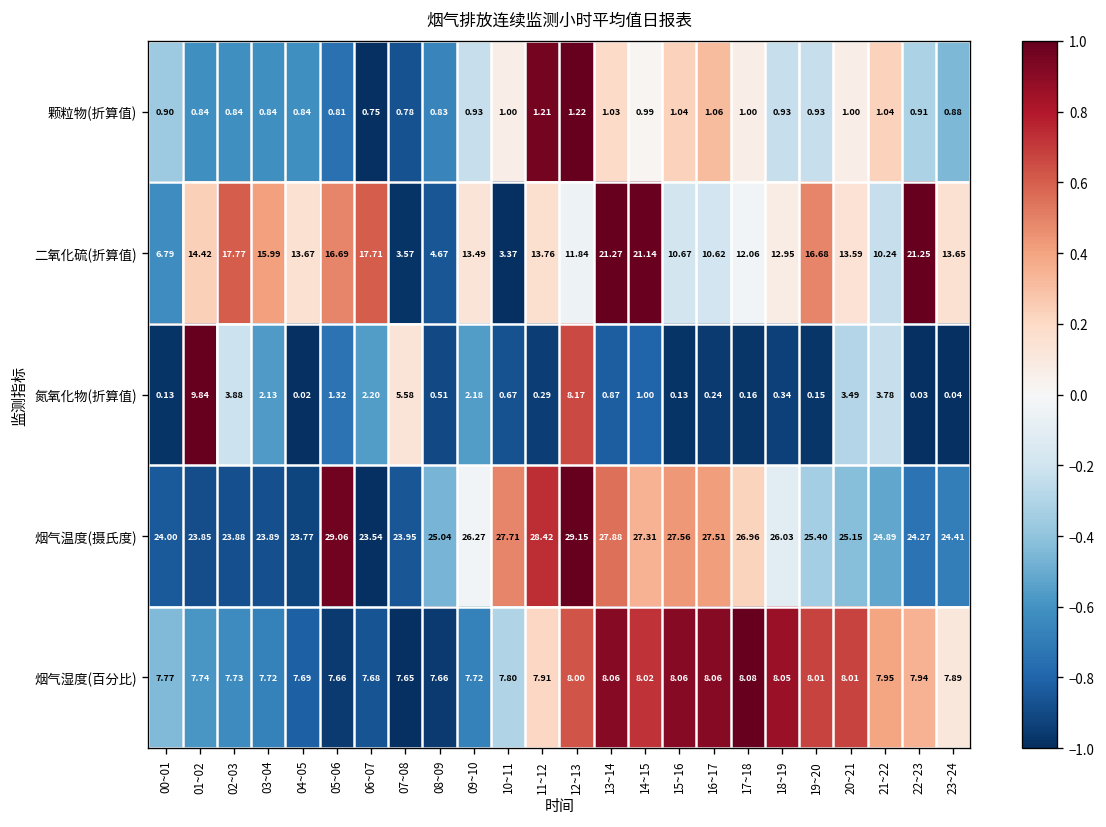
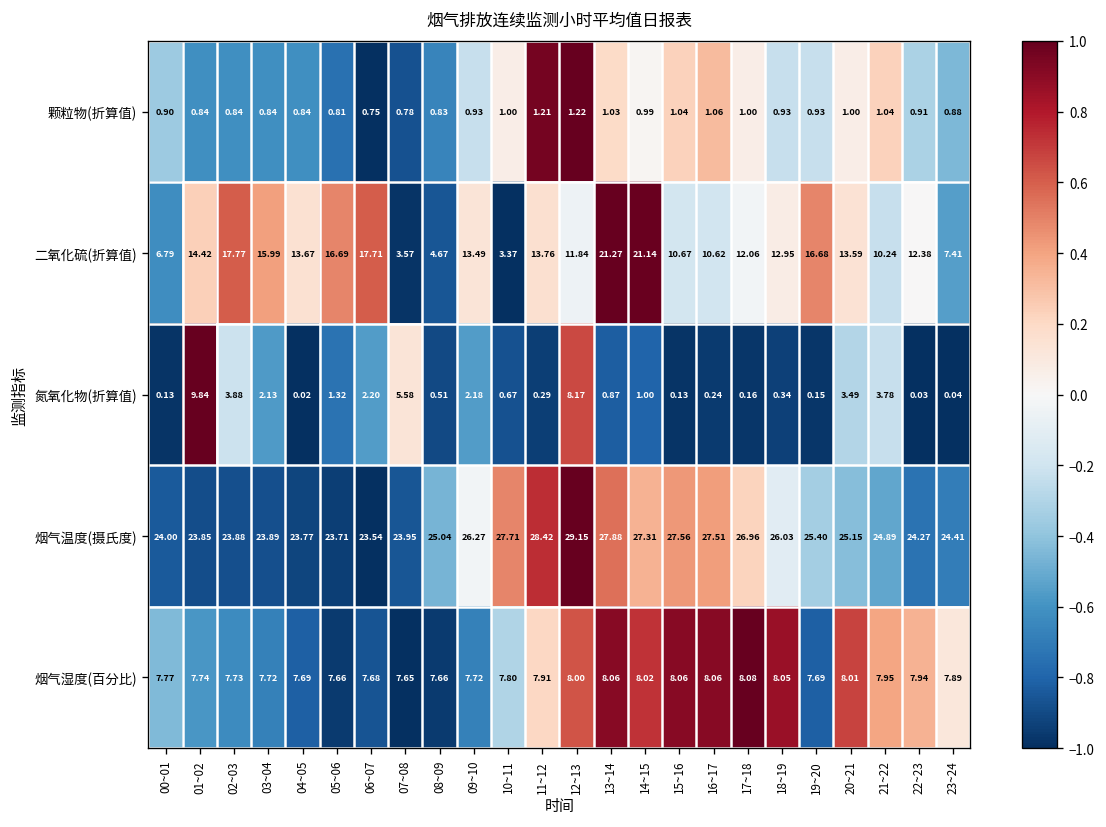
二氧化硫(折算值), 22~23: 21.25 -> 12.38
二氧化硫(折算值), 23~24: 13.65 -> 7.41
烟气温度(摄氏度), 05~06: 29.06 -> 23.71
烟气湿度(百分比), 19~20: 8.01 -> 7.69
